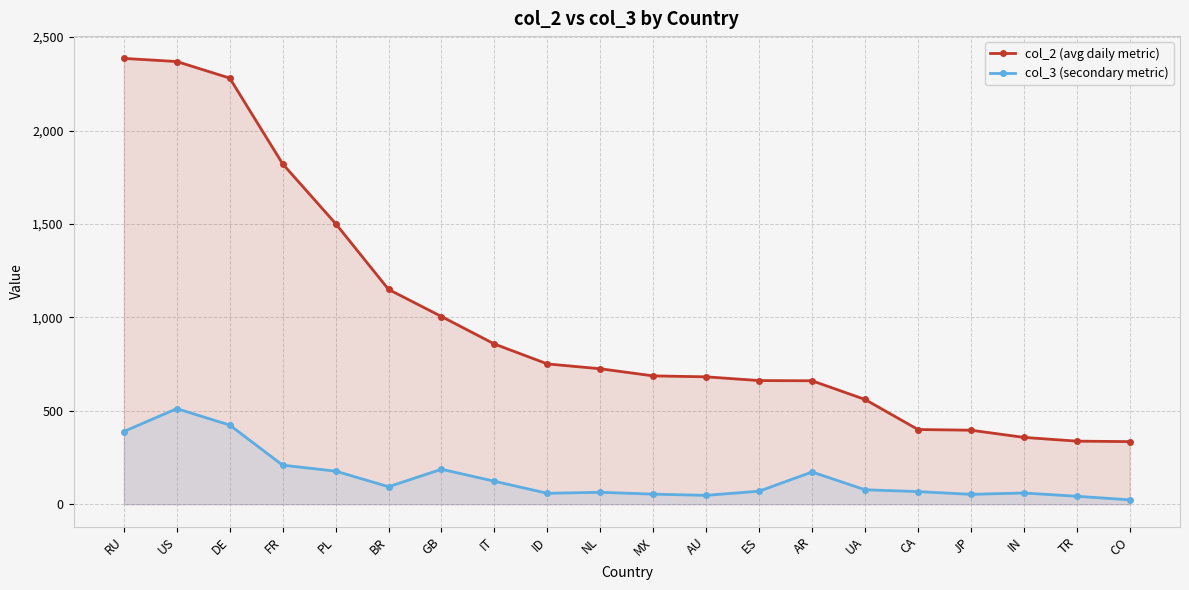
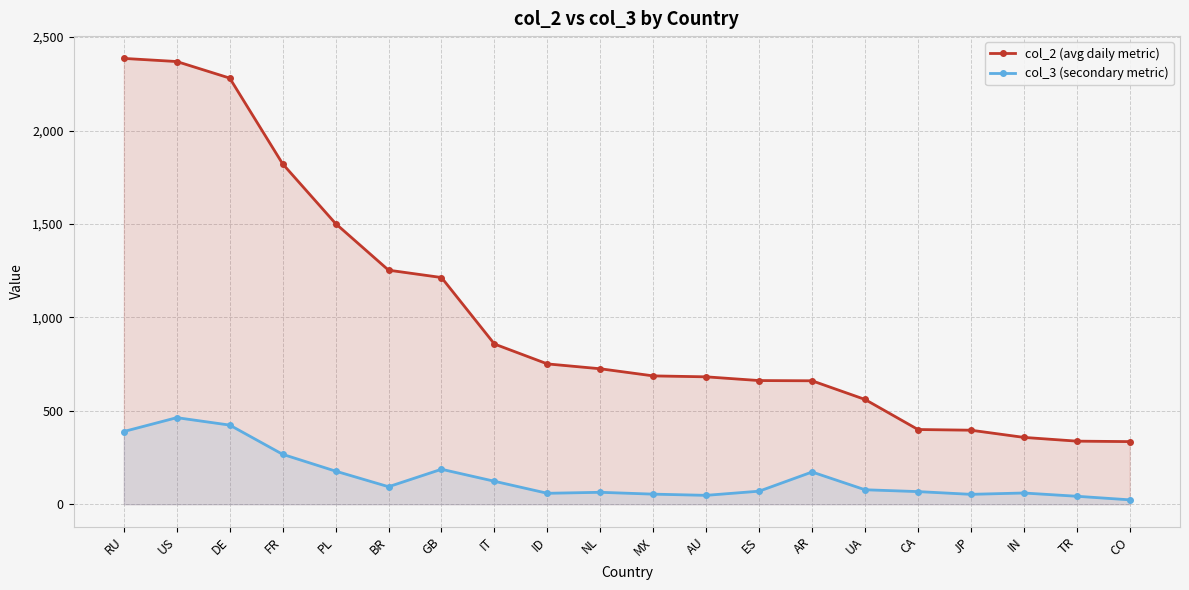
col_3 (secondary metric), US: 510 -> 460
col_3 (secondary metric), FR: 210 -> 270
col_2 (avg daily metric), BR: 1,150 -> 1,250
col_2 (avg daily metric), GB: 1,000 -> 1,210
